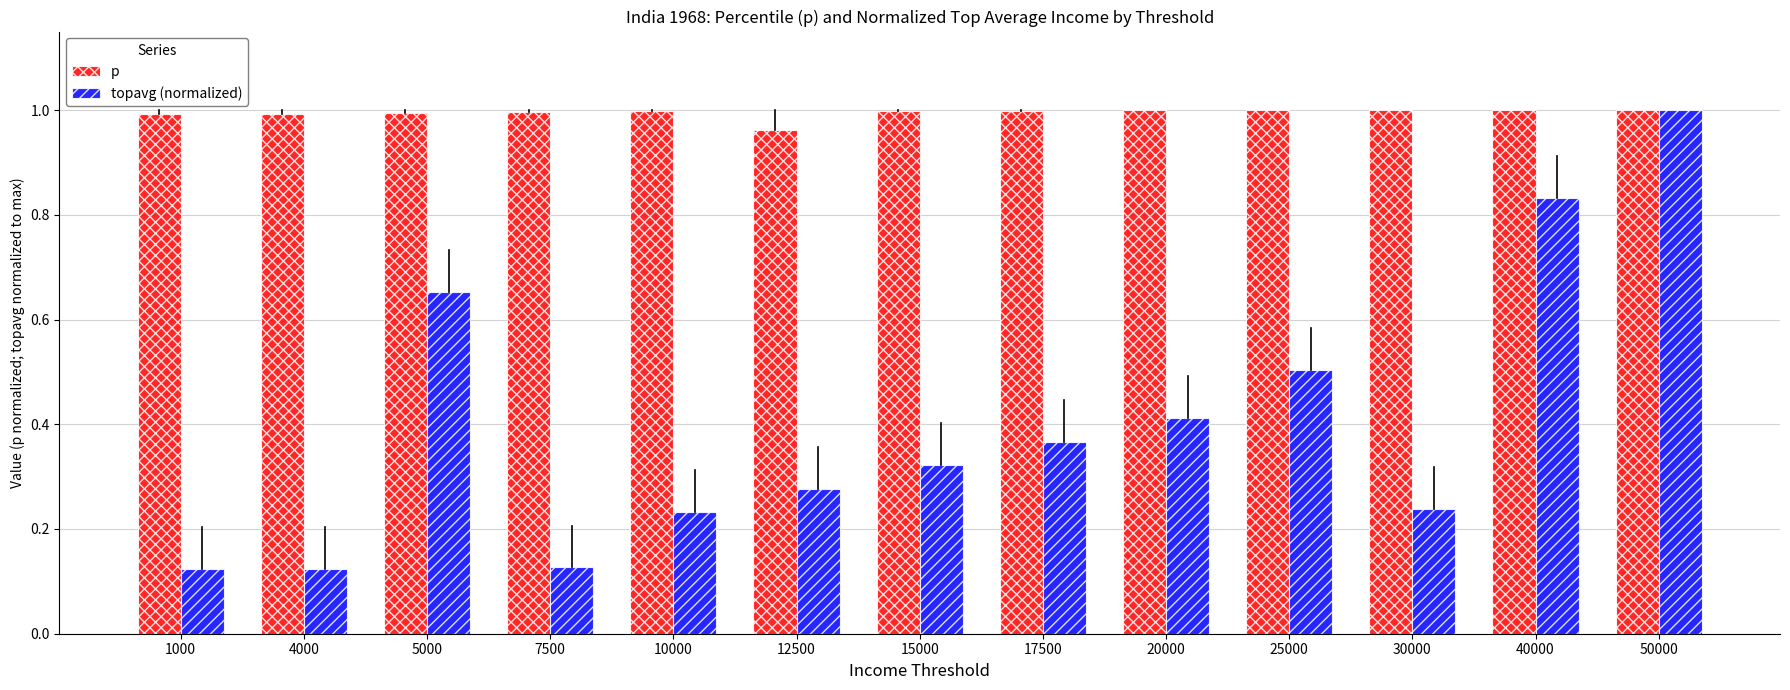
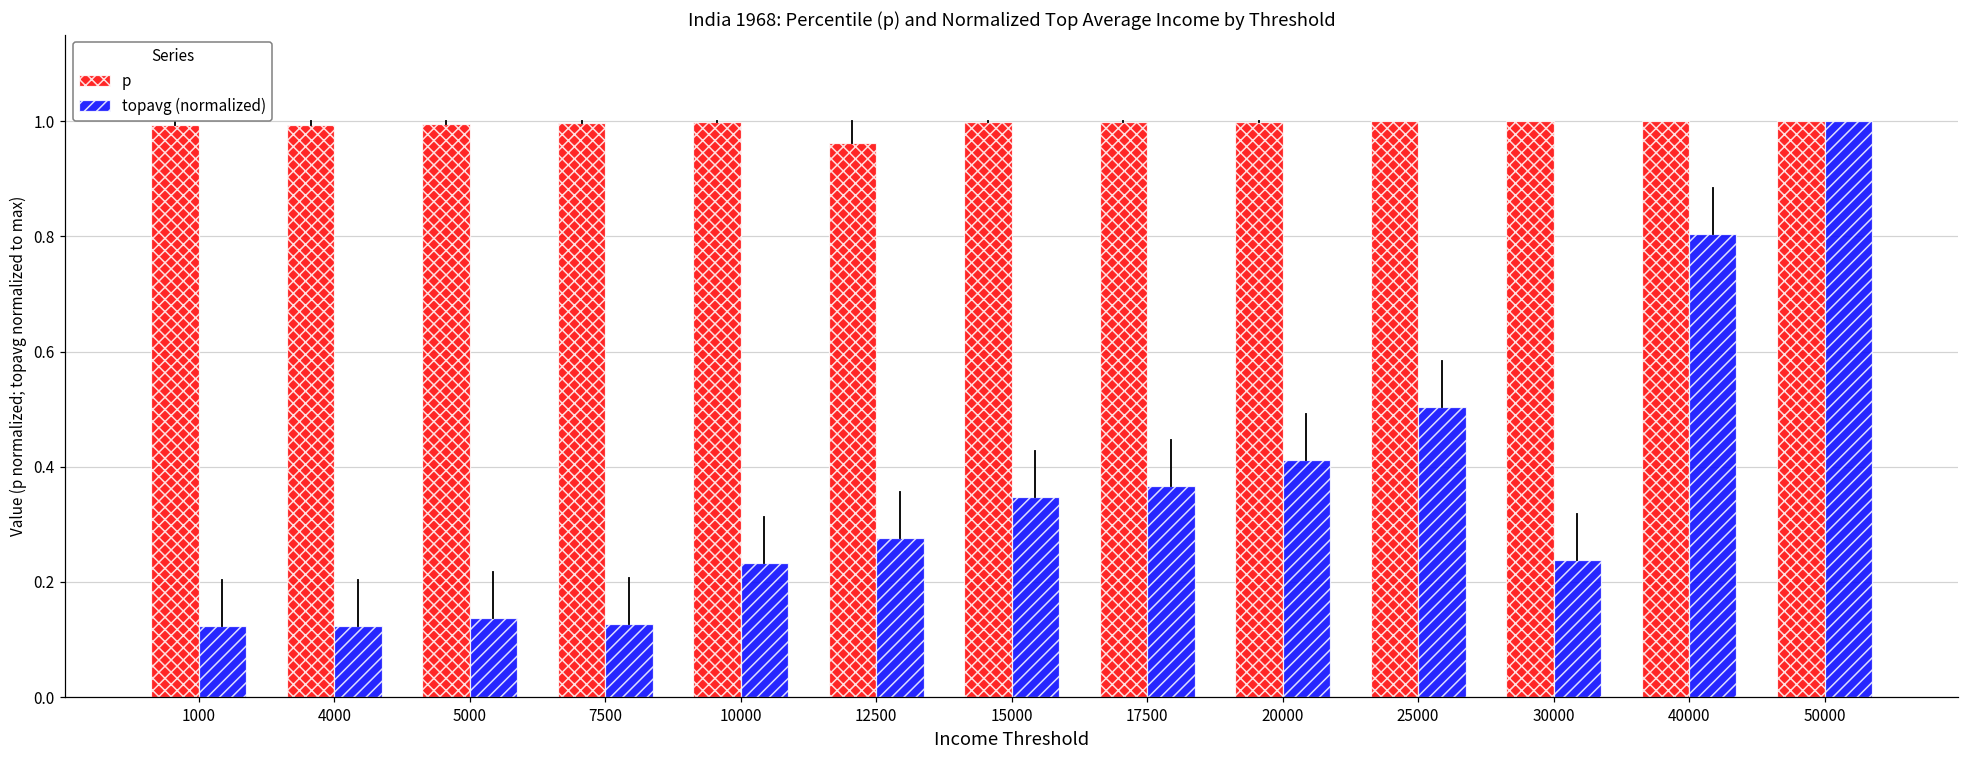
topavg (normalized), 5000: 0.65 -> 0.14
topavg (normalized), 15000: 0.32 -> 0.35
topavg (normalized), 40000: 0.83 -> 0.80
